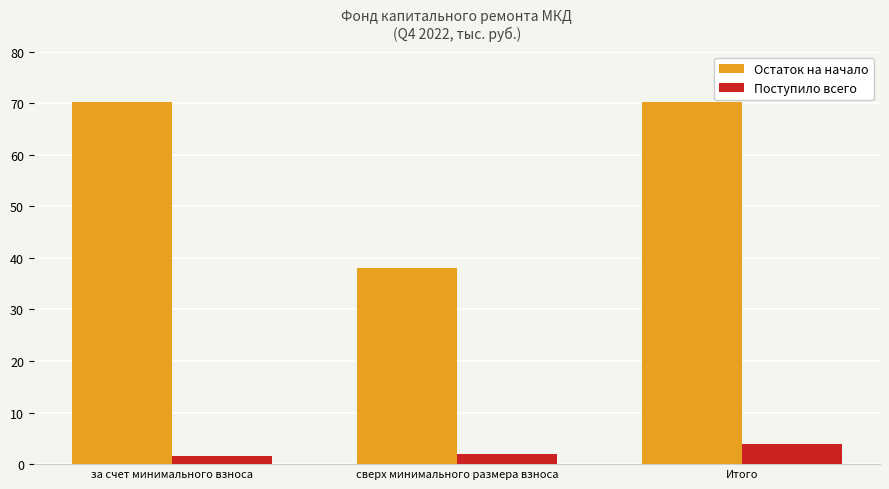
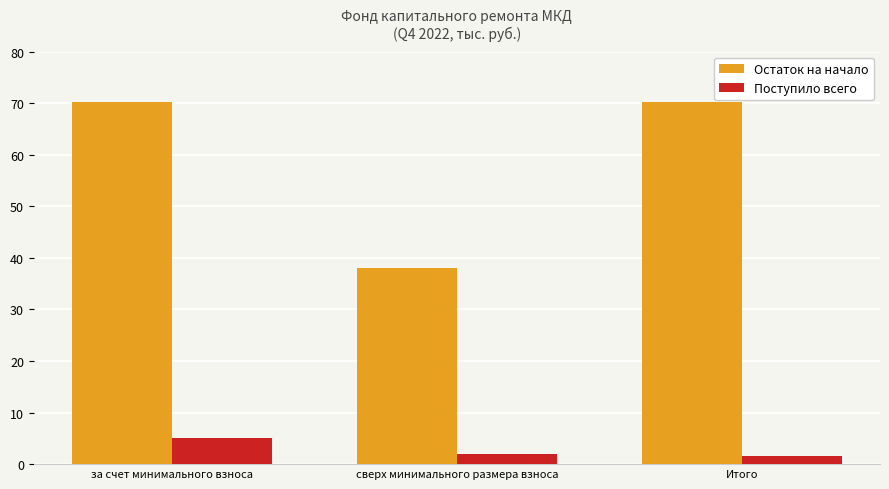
Поступило всего, за счет минимального взноса: 2 -> 5
Поступило всего, Итого: 4 -> 2
